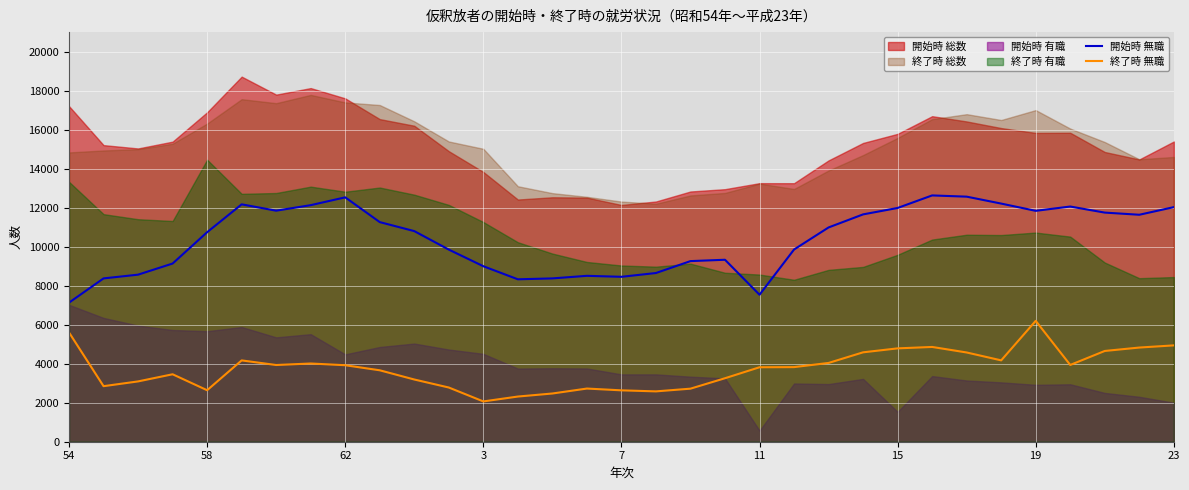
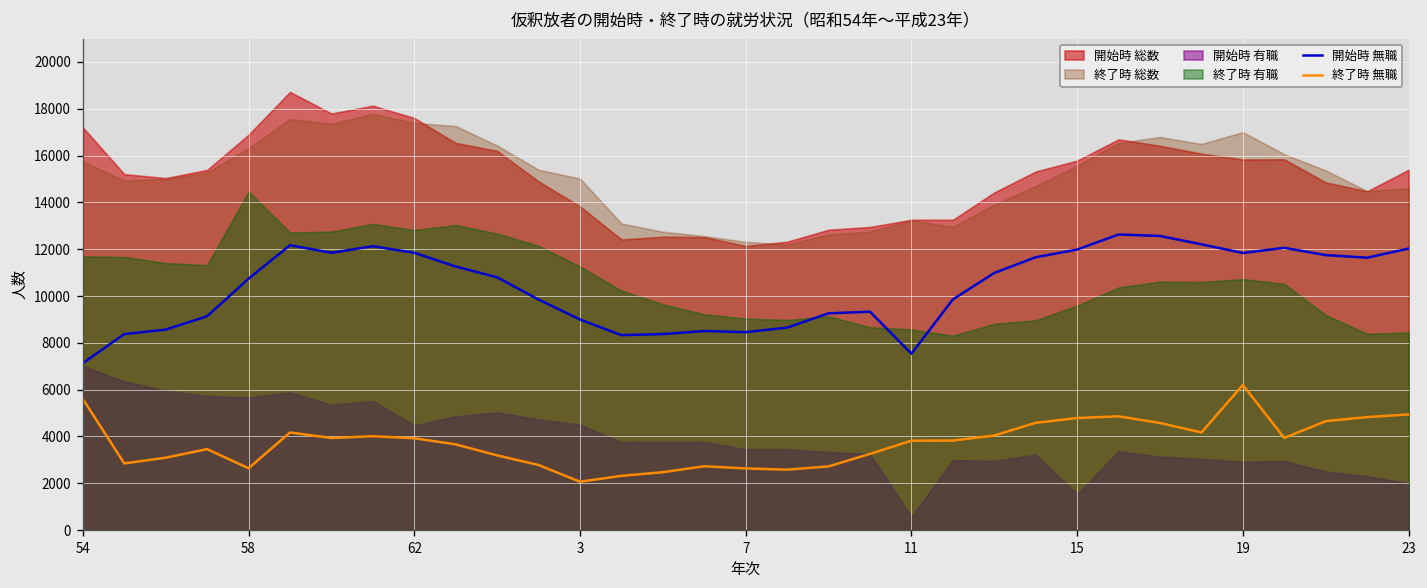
終了時 総数, 54: 14800 -> 15800
終了時 有職, 54: 13300 -> 11700
開始時 無職, 62: 12500 -> 11800
